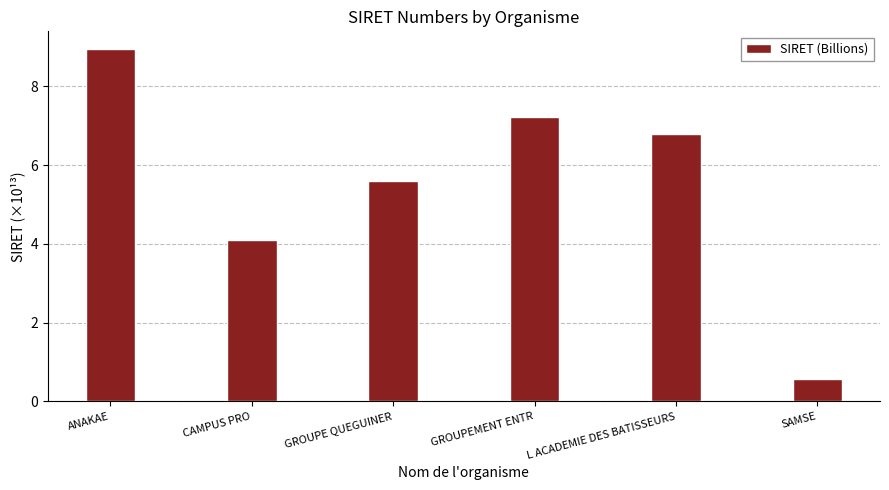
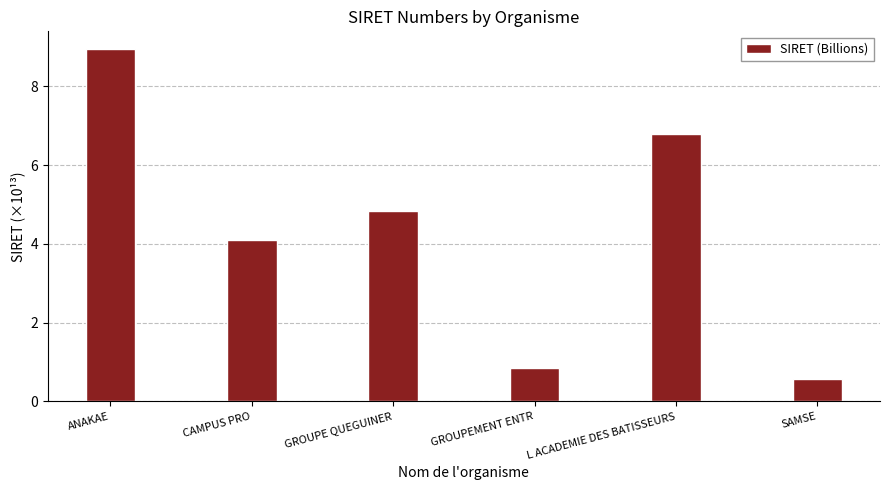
GROUPE QUEGUINER: 5.6 -> 4.8
GROUPEMENT ENTR: 7.2 -> 0.8
